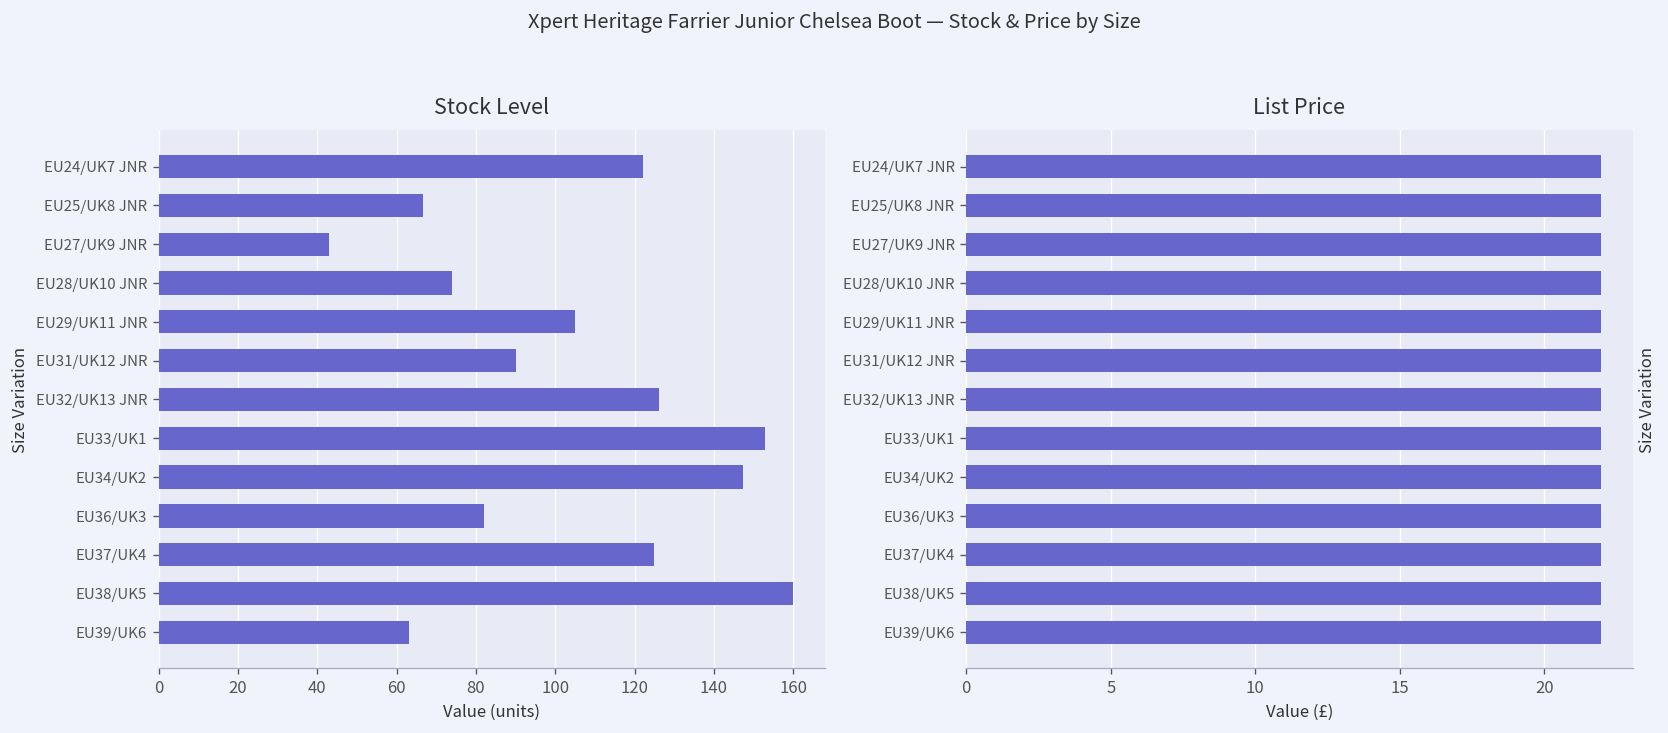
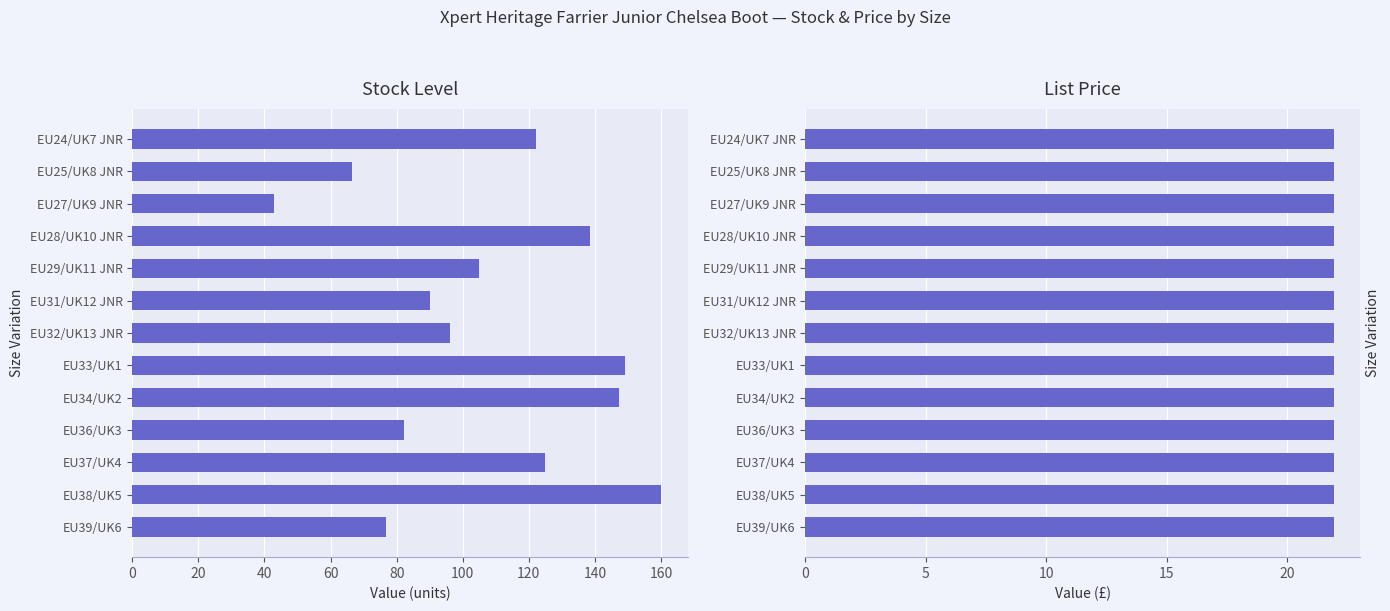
Stock Level, EU28/UK10 JNR: 74 -> 139
Stock Level, EU32/UK13 JNR: 126 -> 96
Stock Level, EU33/UK1: 153 -> 149
Stock Level, EU39/UK6: 63 -> 77
